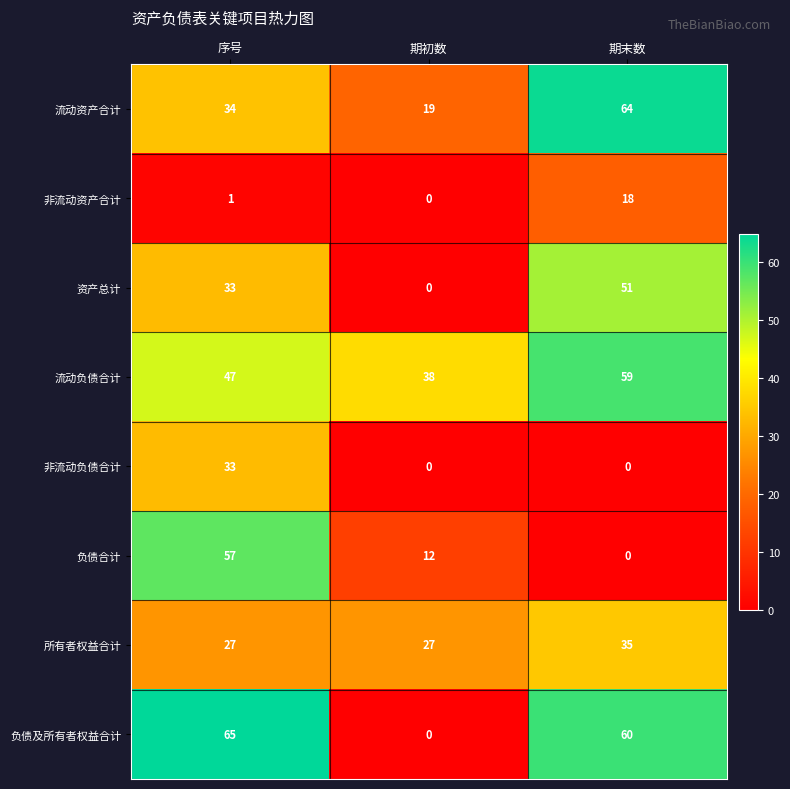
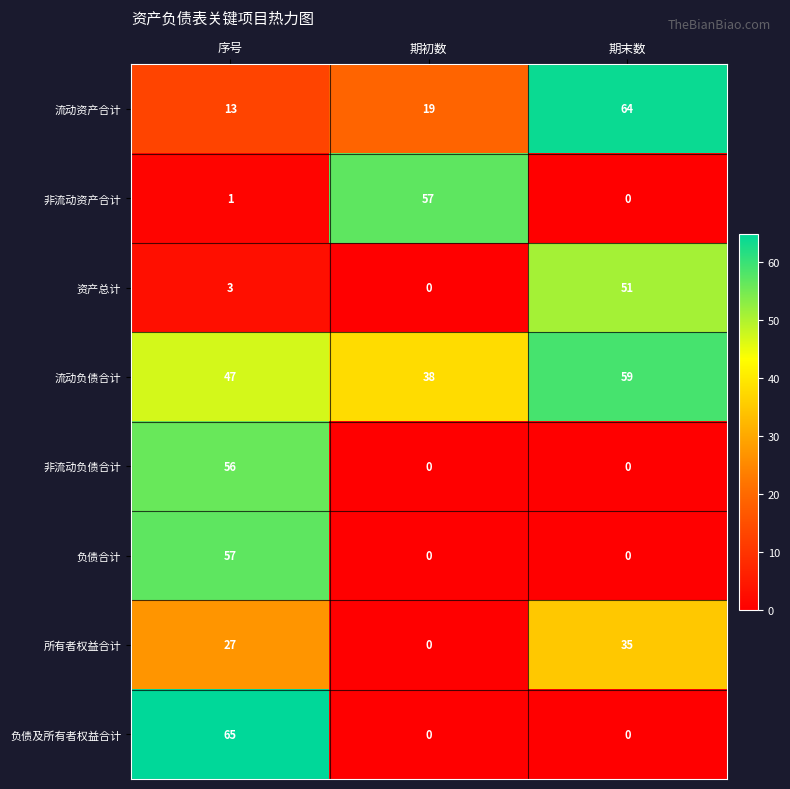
流动资产合计, 序号: 34 -> 13
非流动资产合计, 期初数: 0 -> 57
非流动资产合计, 期末数: 18 -> 0
资产总计, 序号: 33 -> 3
非流动负债合计, 序号: 33 -> 56
负债合计, 期初数: 12 -> 0
所有者权益合计, 期初数: 27 -> 0
负债及所有者权益合计, 期末数: 60 -> 0
